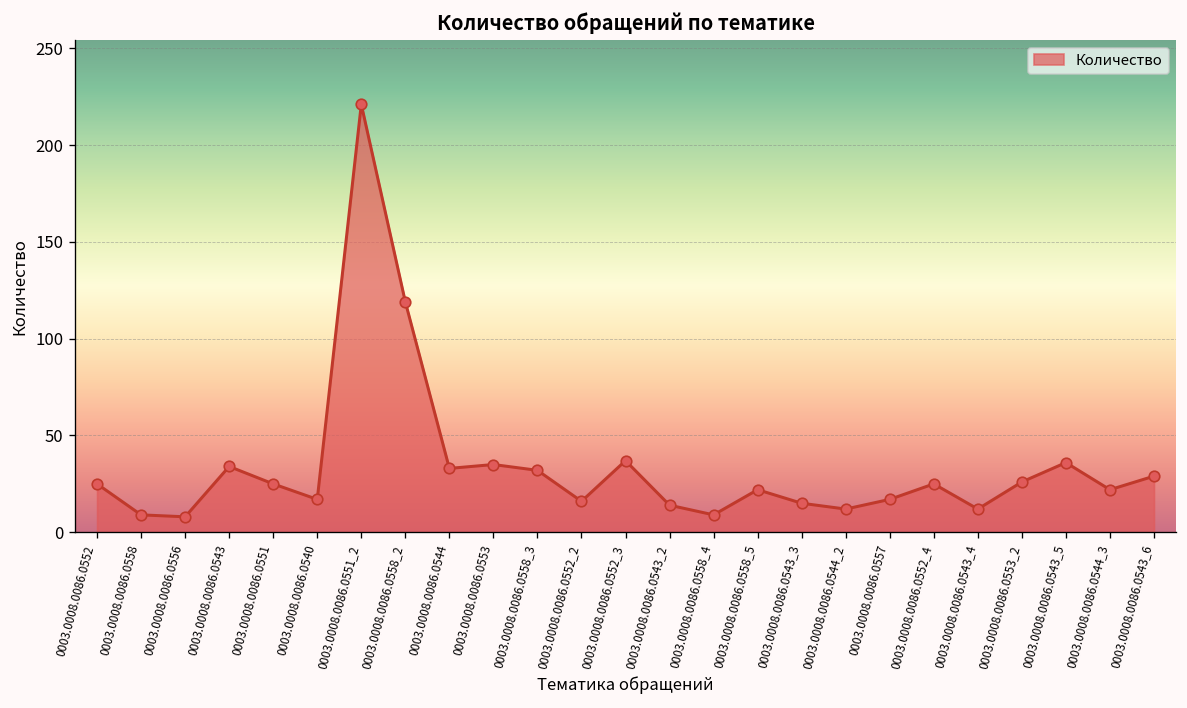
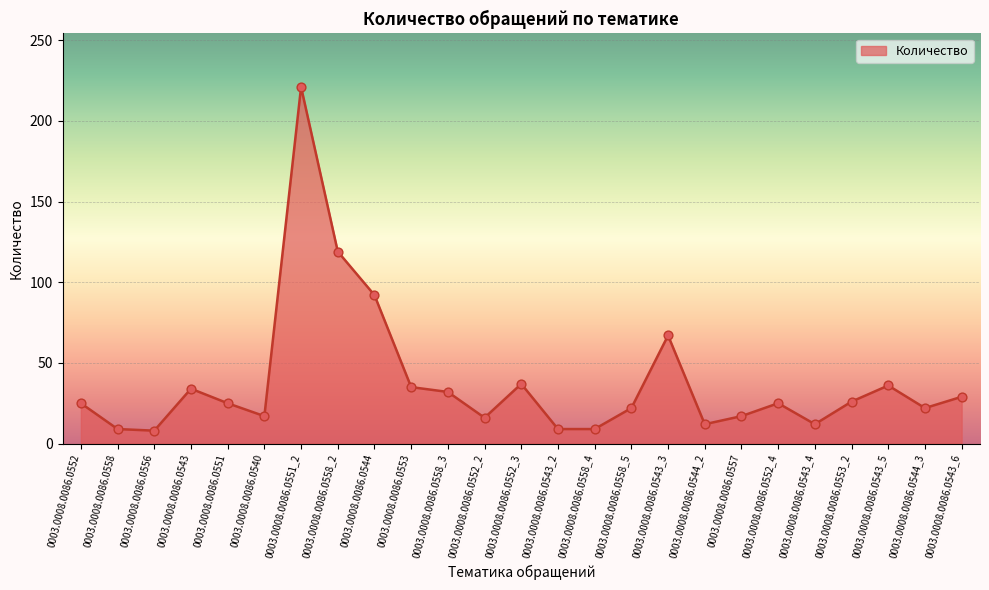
0003.0008.0086.0544: 33 -> 92
0003.0008.0086.0543_2: 14 -> 9
0003.0008.0086.0543_3: 15 -> 67
